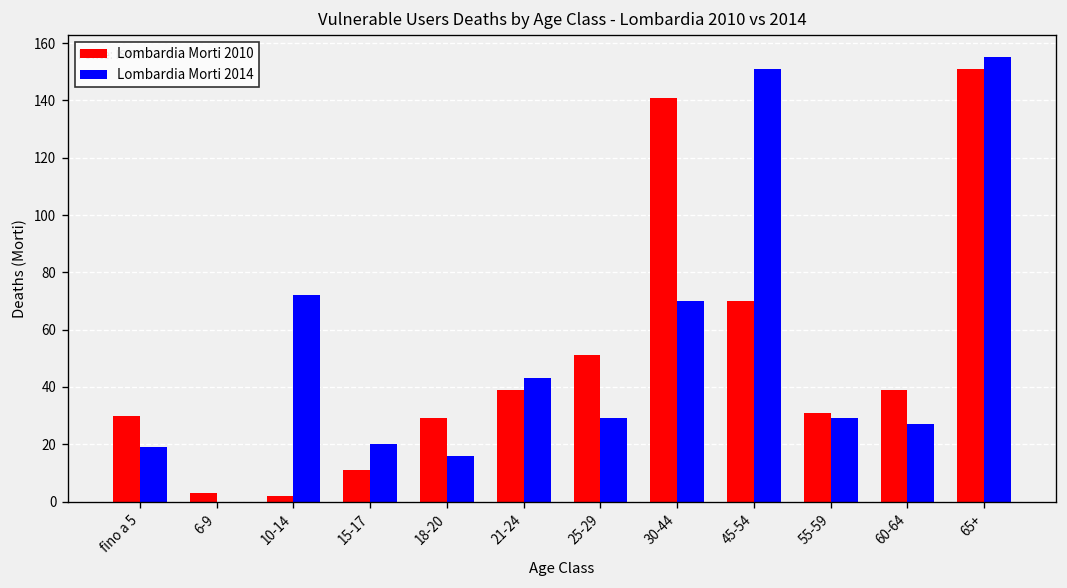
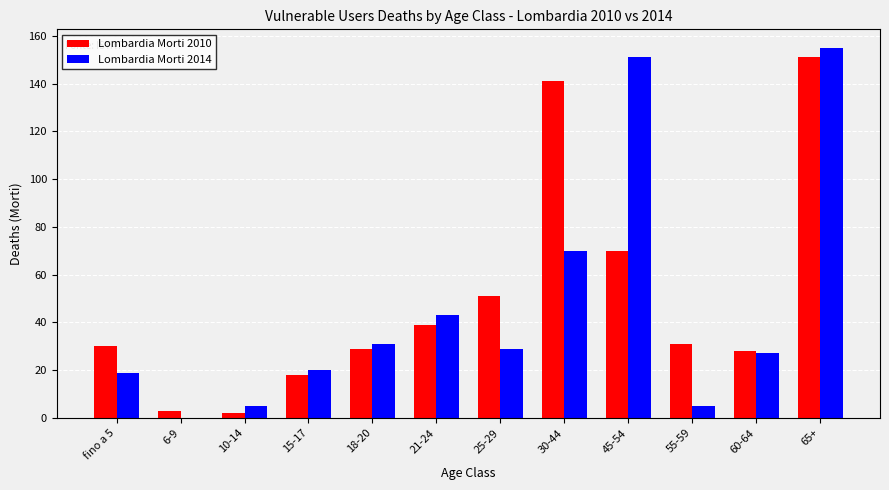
Lombardia Morti 2014, 10-14: 72 -> 5
Lombardia Morti 2010, 15-17: 11 -> 18
Lombardia Morti 2014, 18-20: 16 -> 31
Lombardia Morti 2014, 55-59: 29 -> 5
Lombardia Morti 2010, 60-64: 39 -> 28
